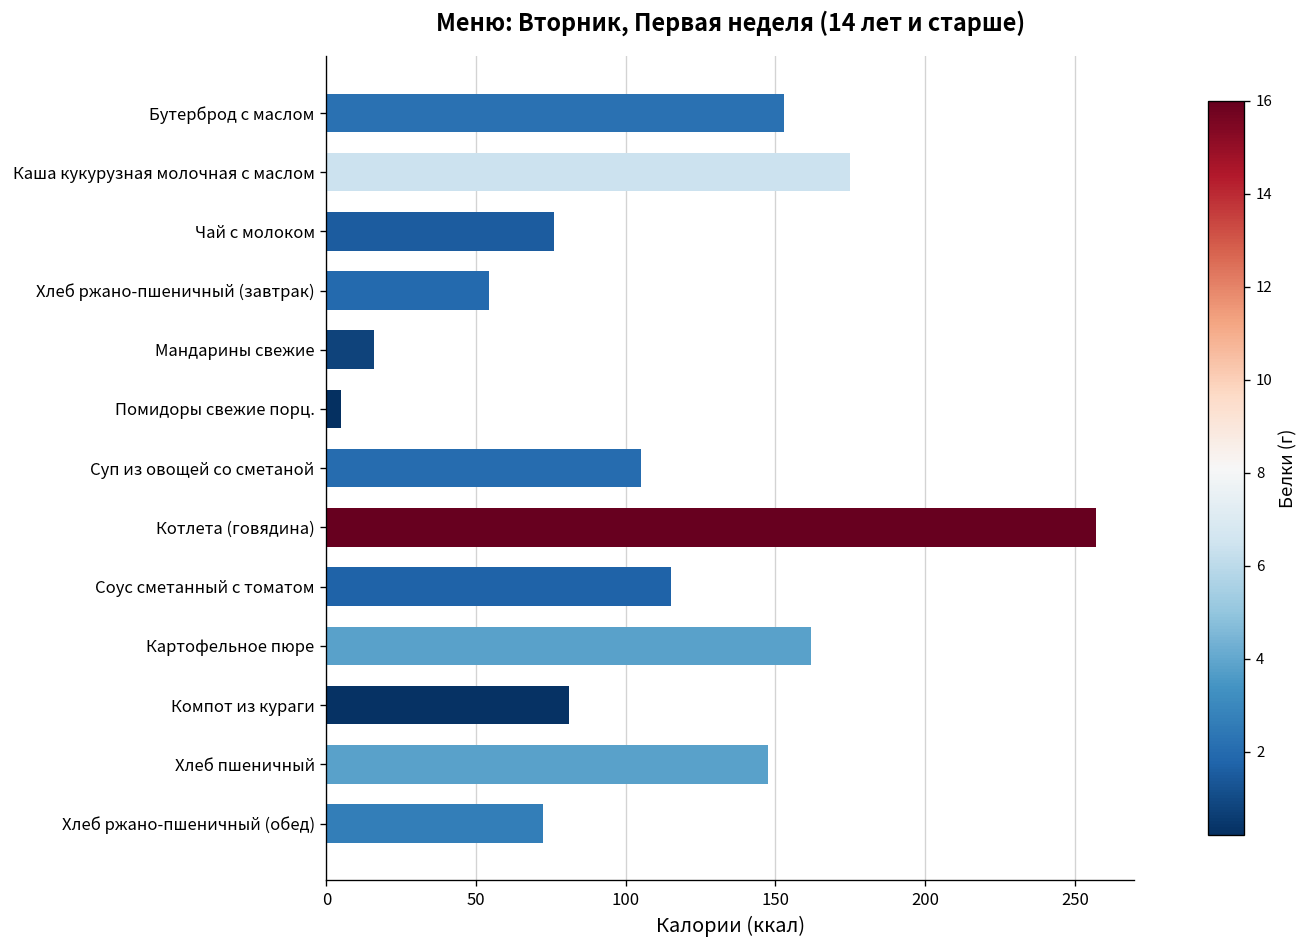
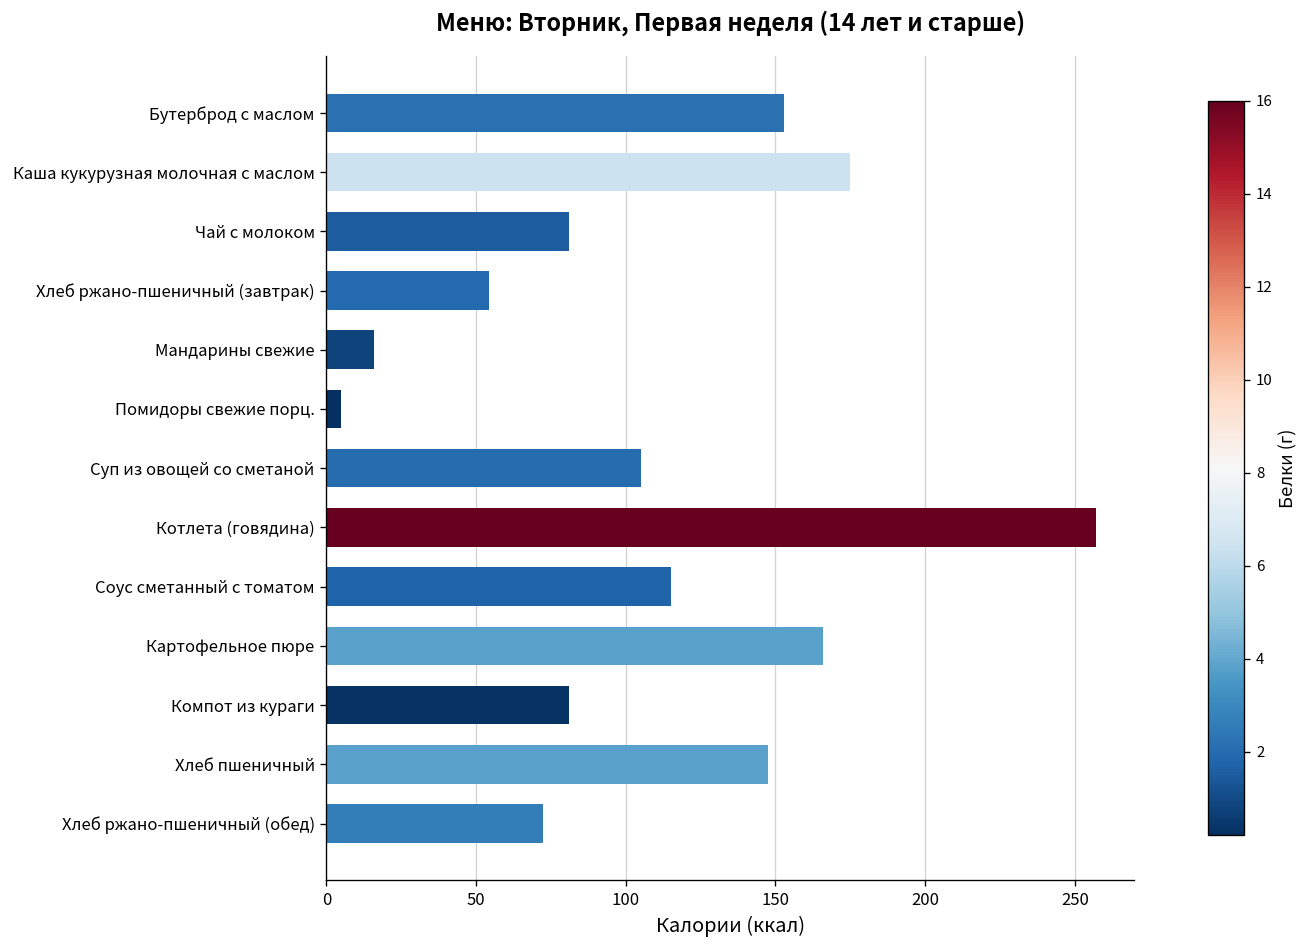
Чай с молоком: 76 -> 81
Картофельное пюре: 162 -> 166
